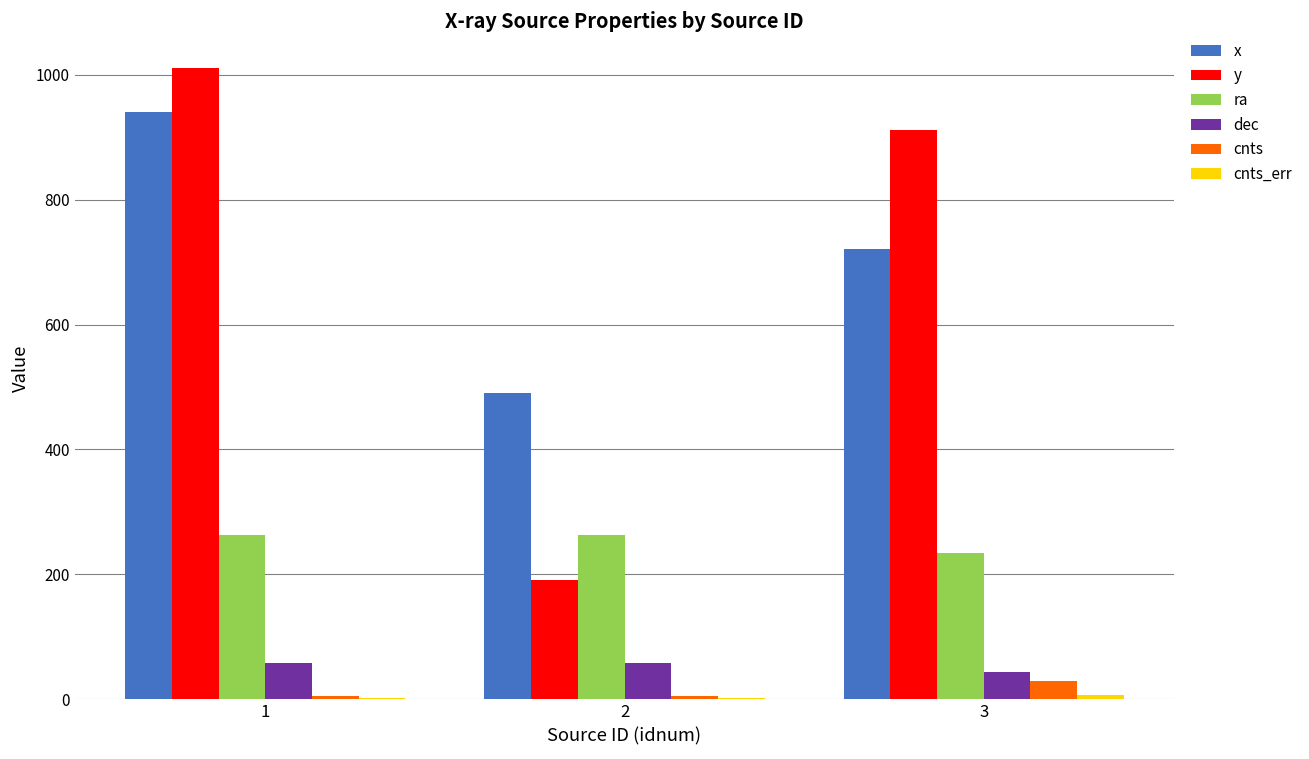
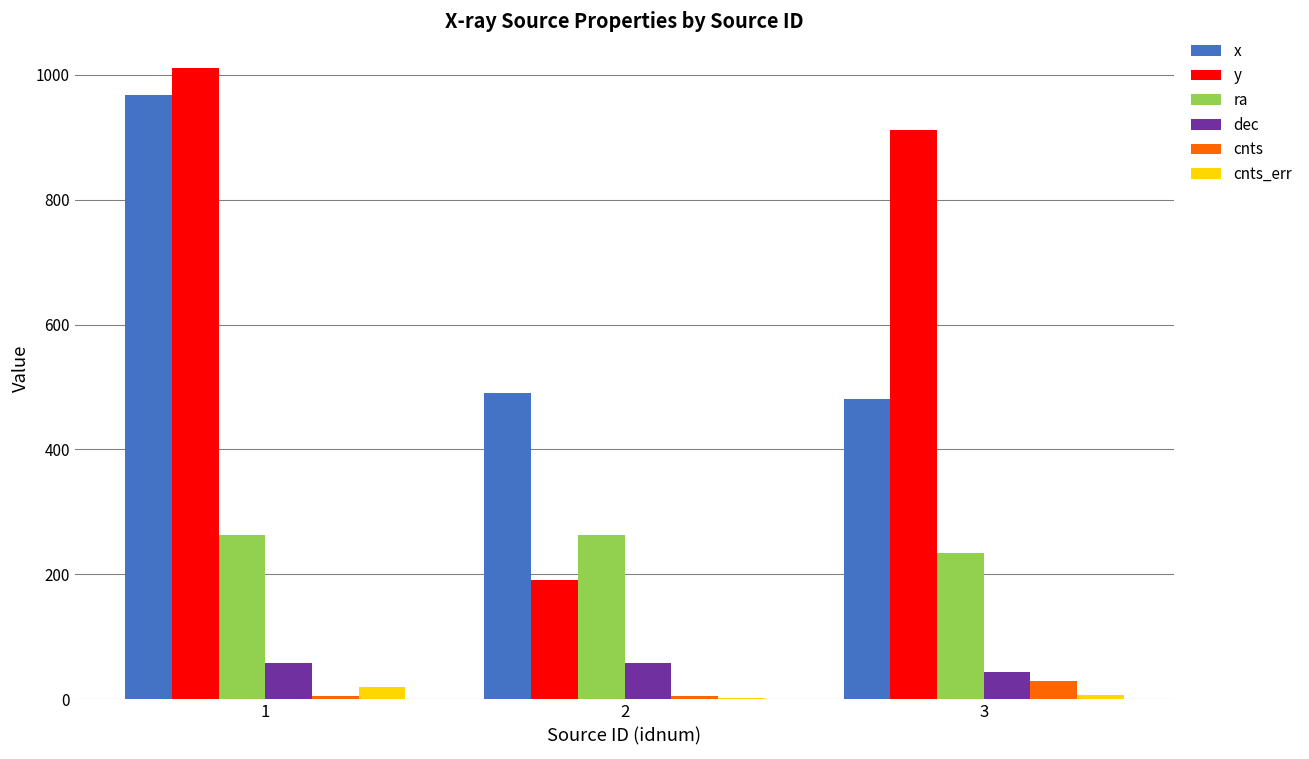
x, 1: 940 -> 970
cnts_err, 1: 0 -> 20
x, 3: 720 -> 480
